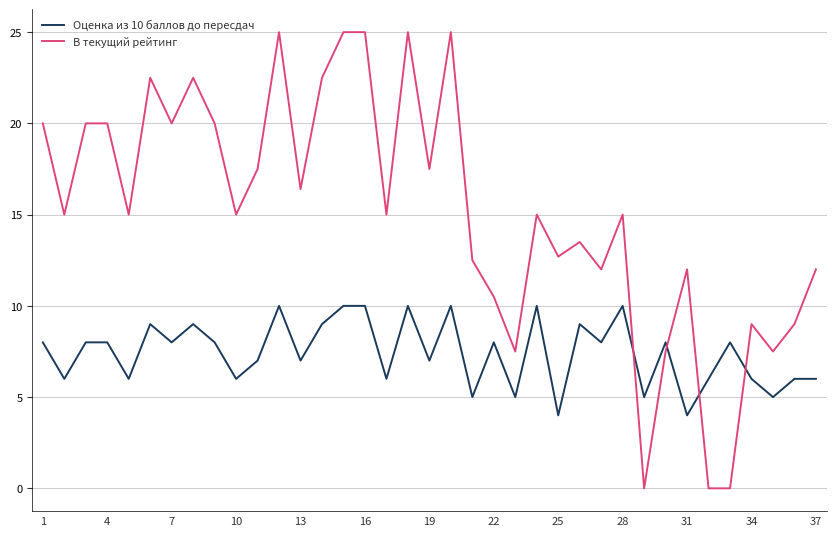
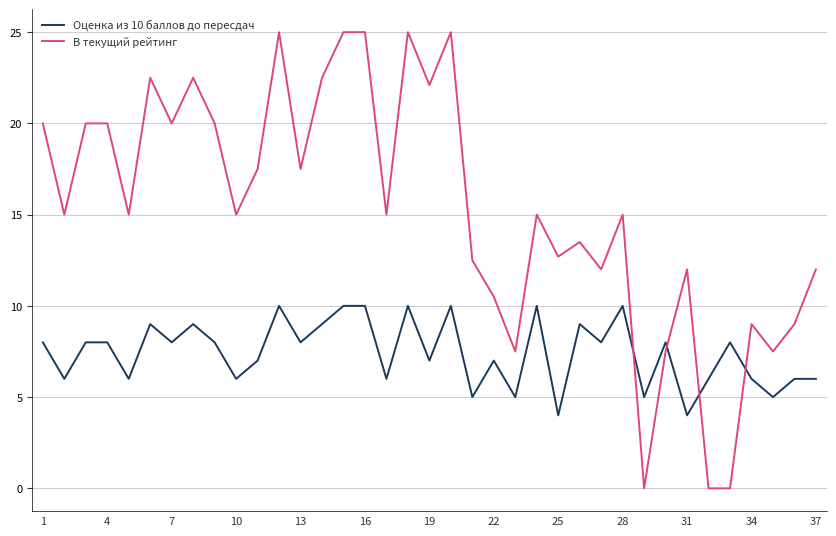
Оценка из 10 баллов до пересдач, 13: 7 -> 8
В текущий рейтинг, 13: 16.4 -> 17.5
В текущий рейтинг, 19: 17.5 -> 22.1
Оценка из 10 баллов до пересдач, 22: 8 -> 7
